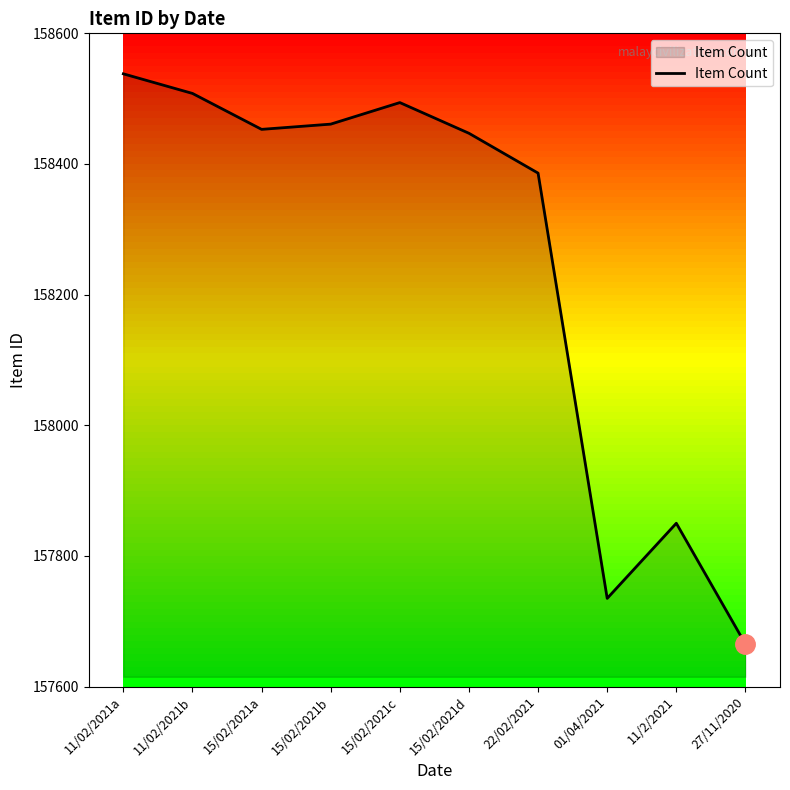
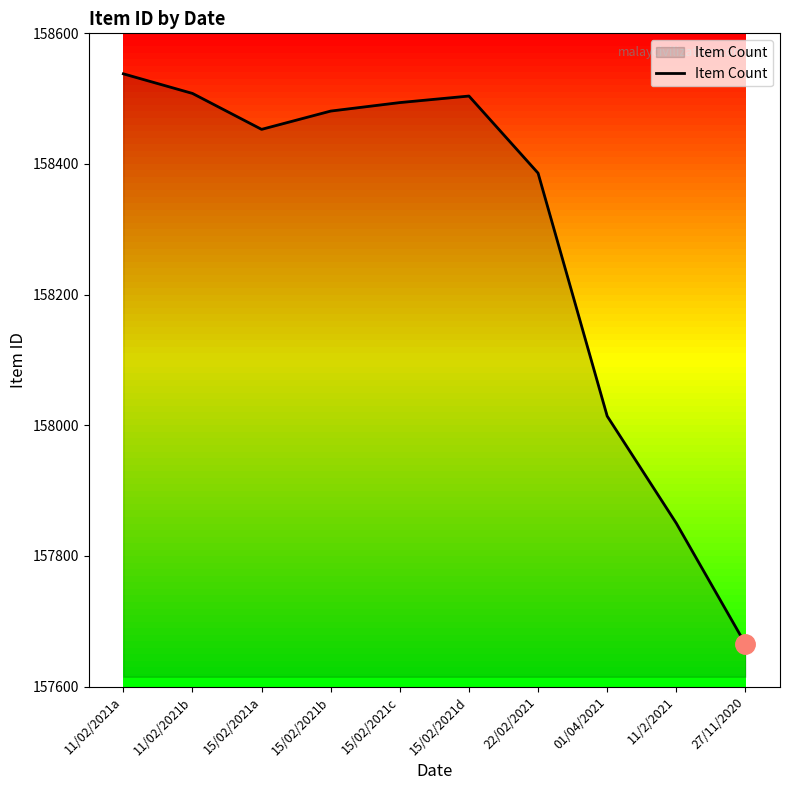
Item Count, 15/02/2021b: 158460 -> 158480
Item Count, 15/02/2021d: 158450 -> 158500
Item Count, 01/04/2021: 157740 -> 158010
